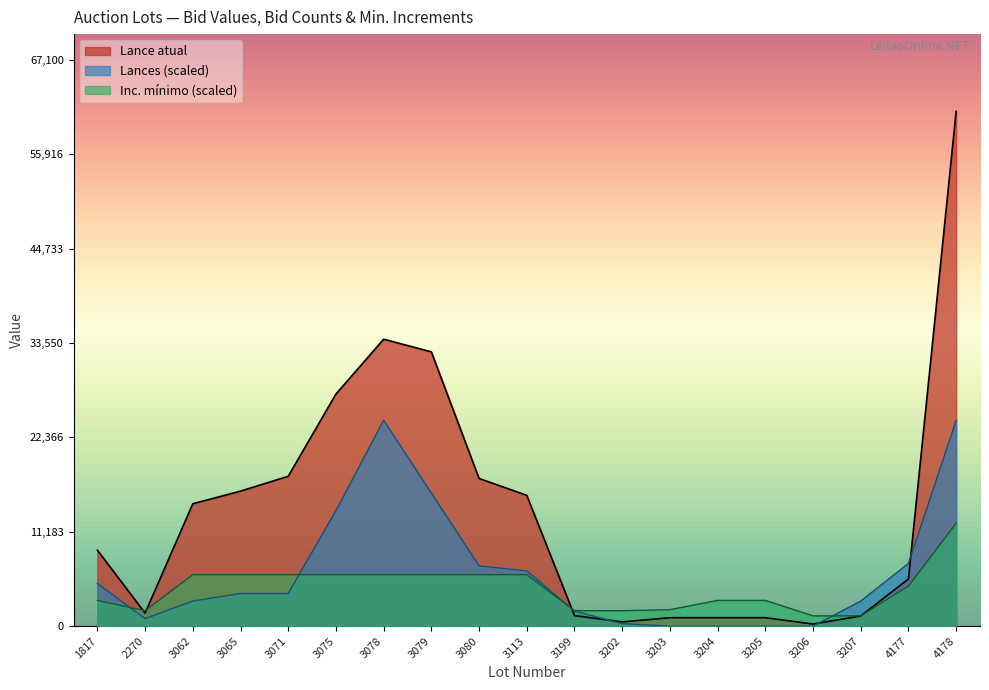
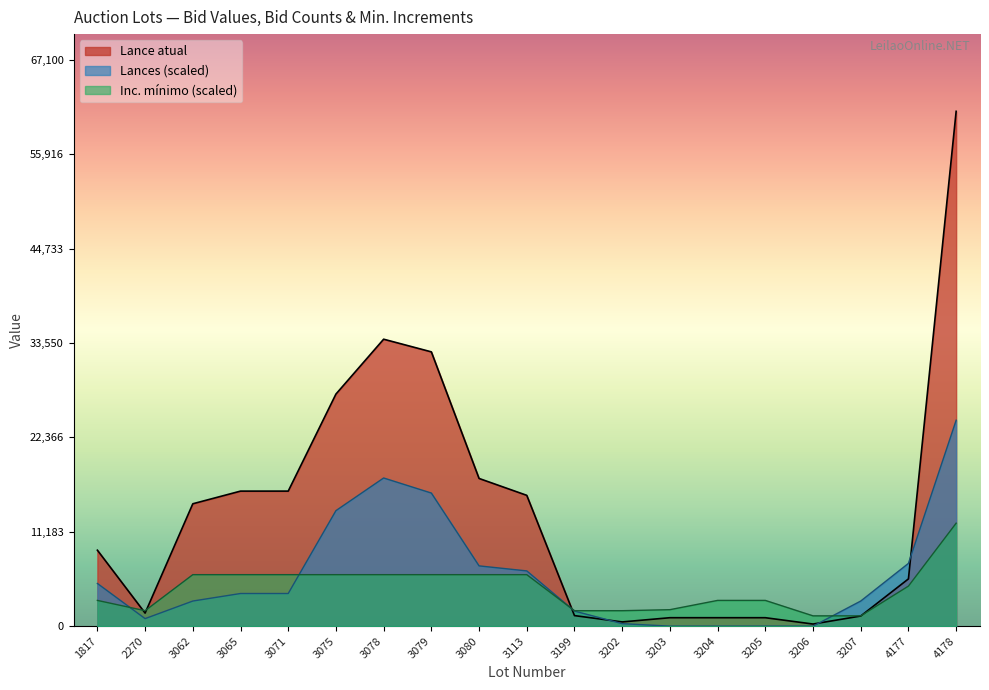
Lance atual, 3071: 18,000 -> 16,000
Lances (scaled), 3078: 24,000 -> 18,000
